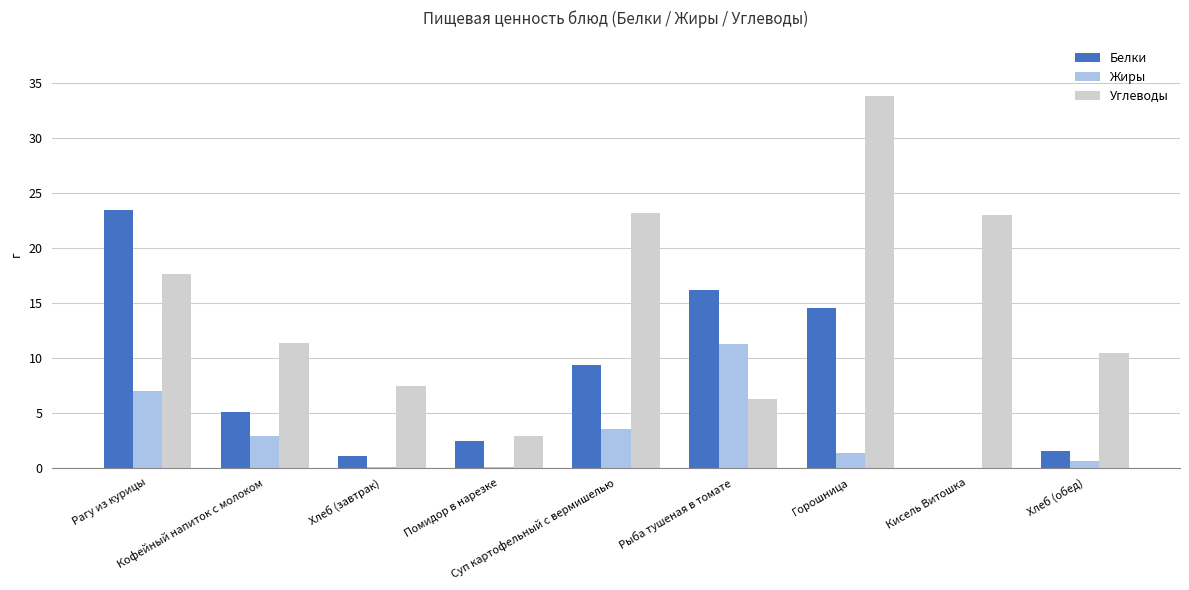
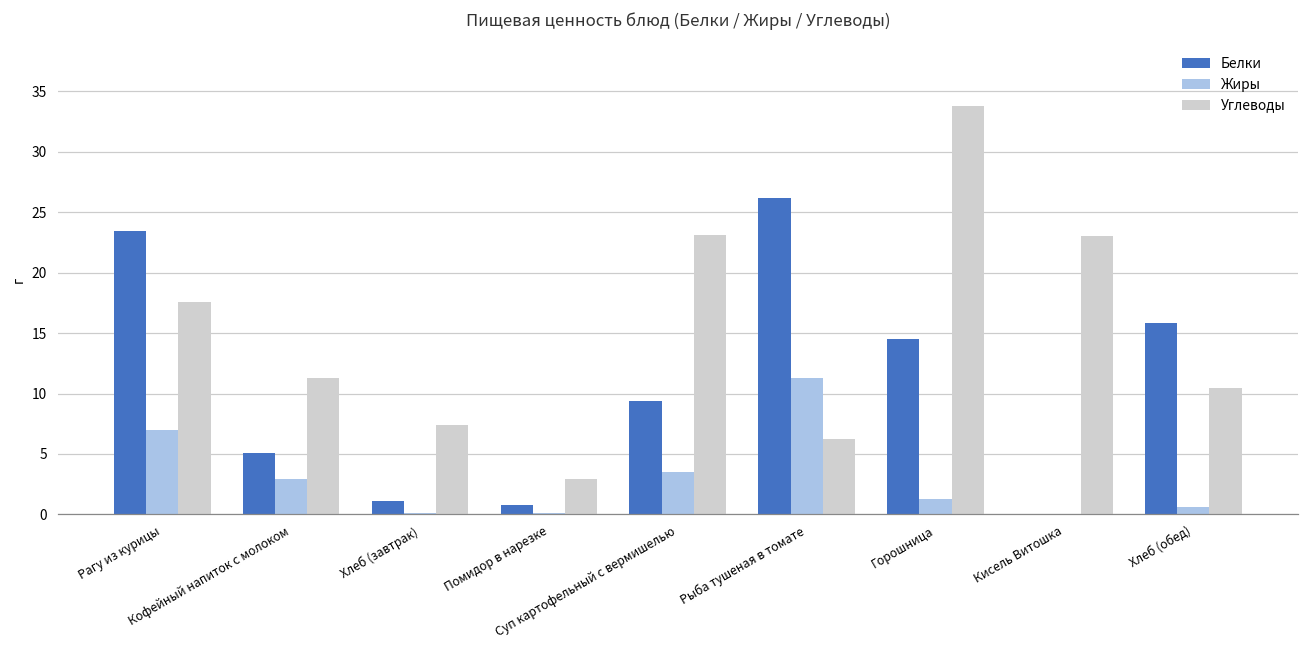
Белки, Помидор в нарезке: 2.4 -> 0.8
Белки, Рыба тушеная в томате: 16.1 -> 26.2
Белки, Хлеб (обед): 1.5 -> 15.8
